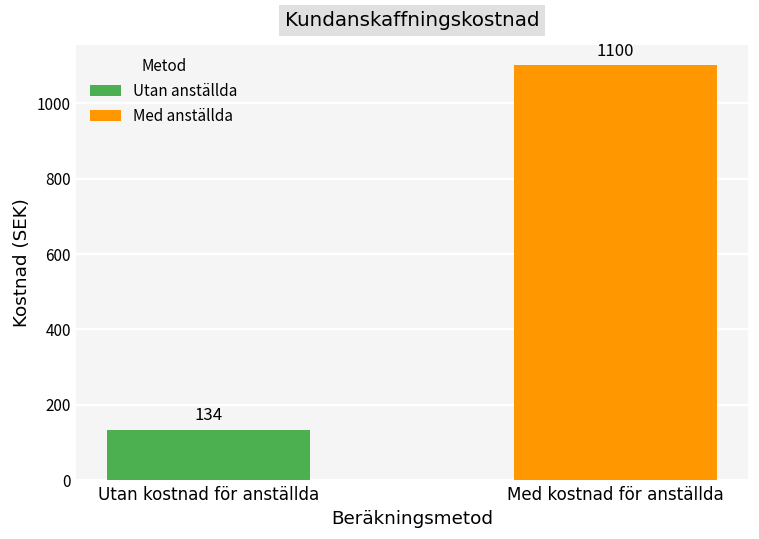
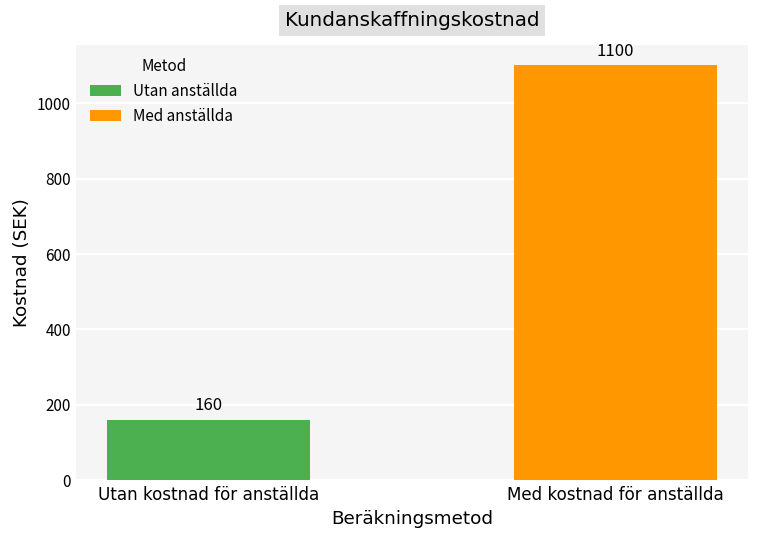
Utan kostnad för anställda: 134 -> 160
